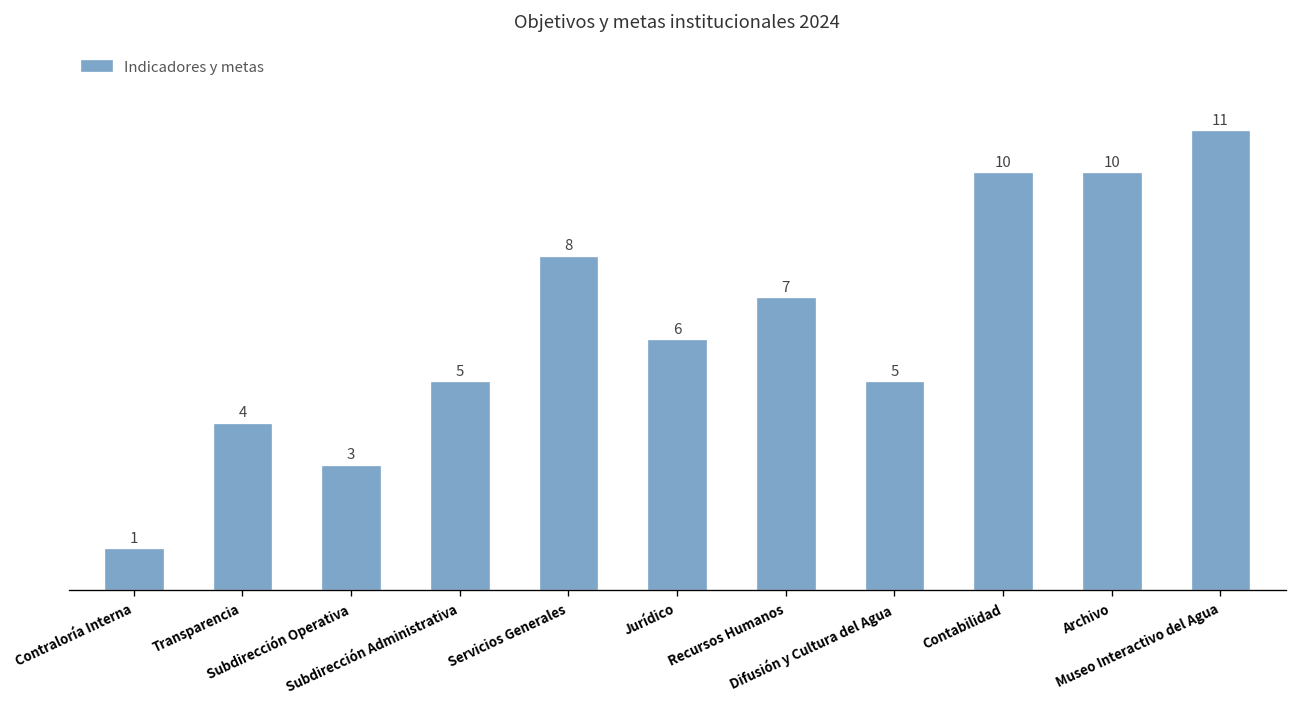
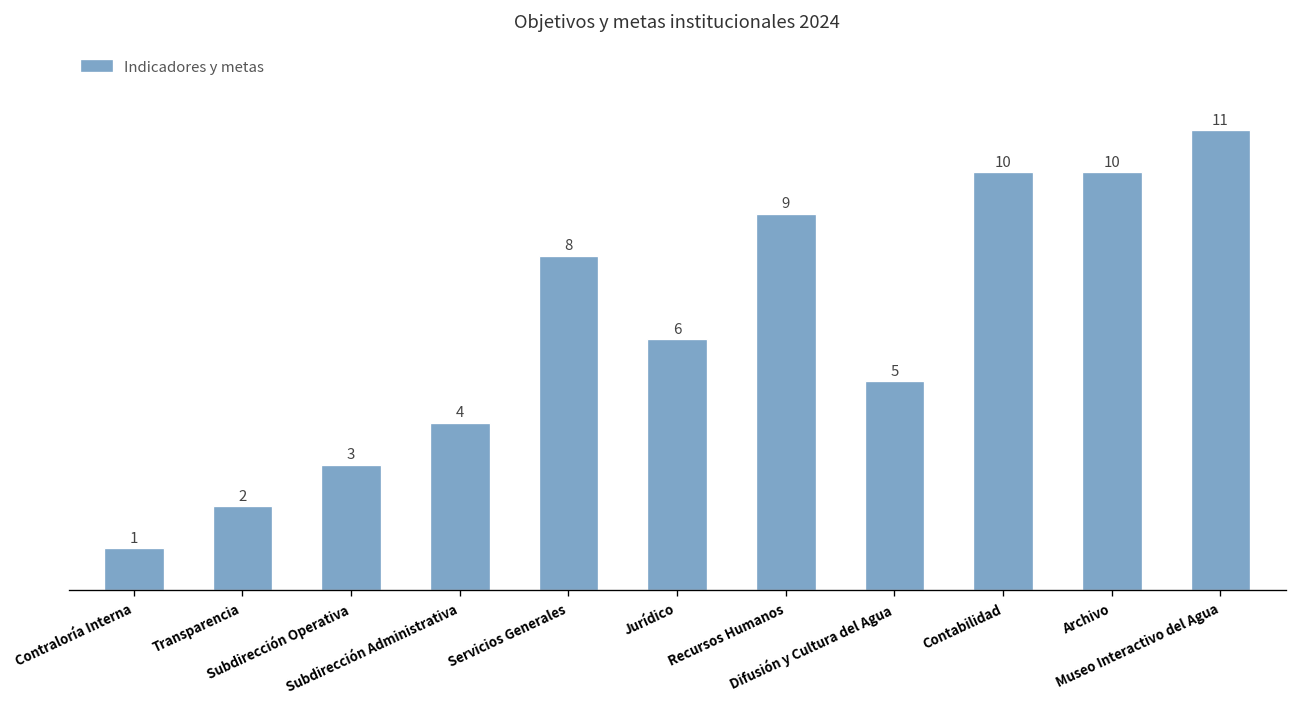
Transparencia: 4 -> 2
Subdirección Administrativa: 5 -> 4
Recursos Humanos: 7 -> 9
